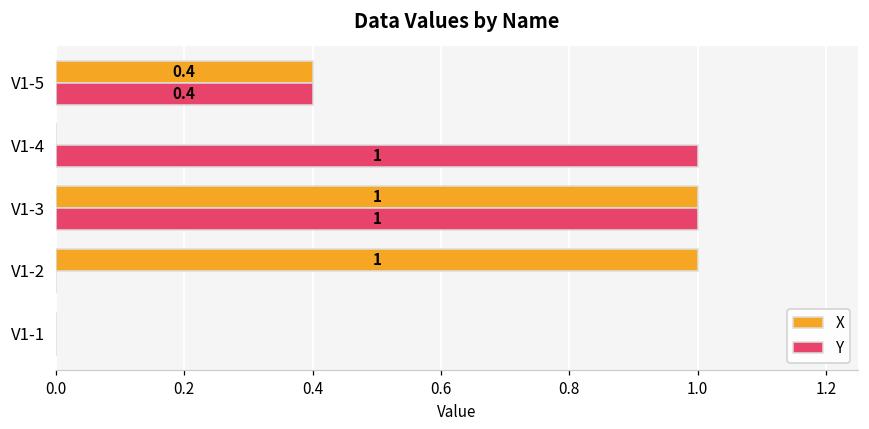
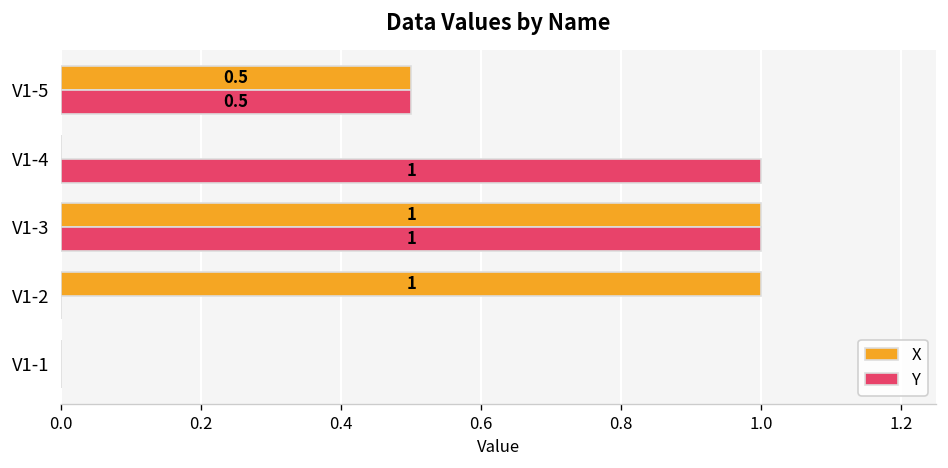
X, V1-5: 0.4 -> 0.5
Y, V1-5: 0.4 -> 0.5
